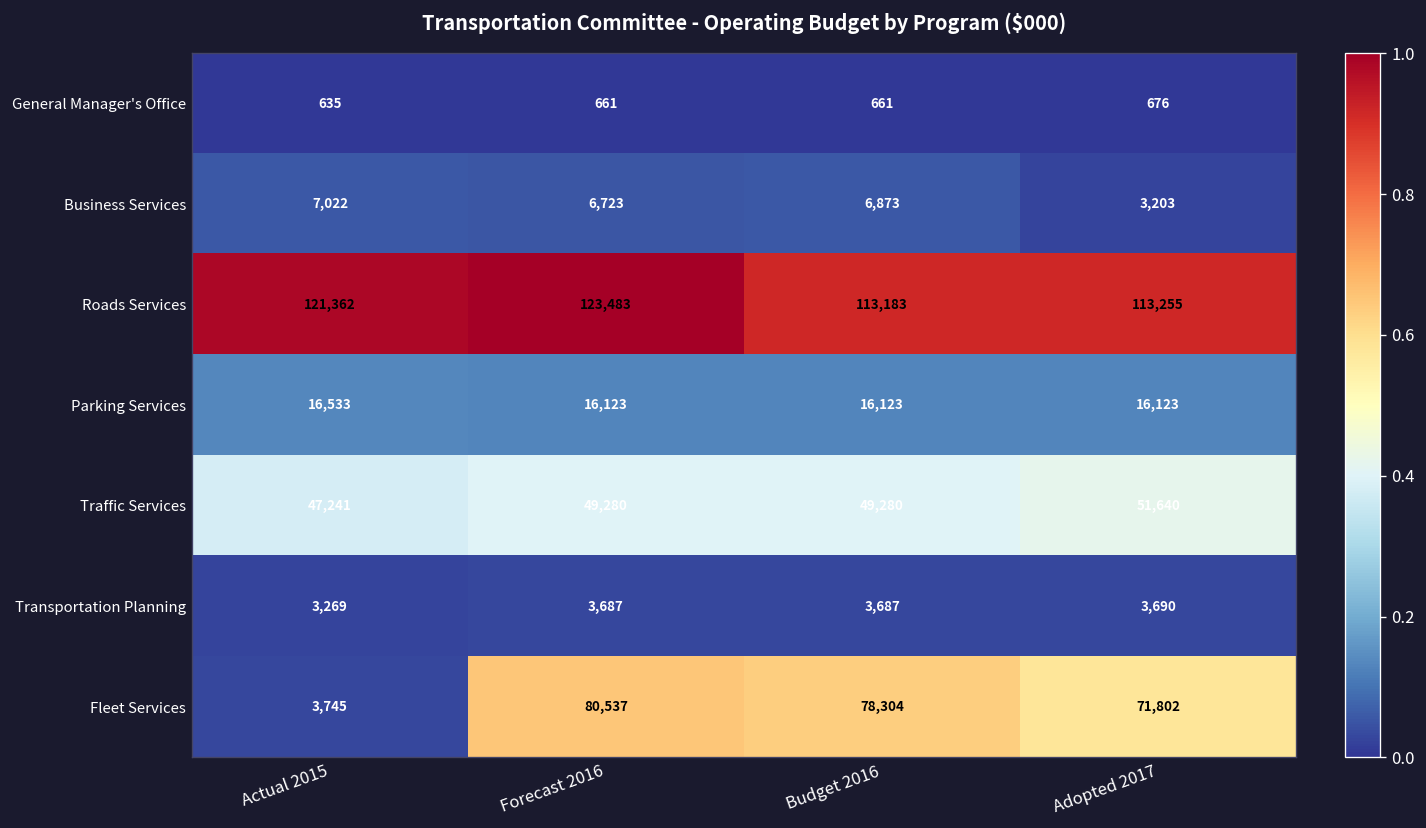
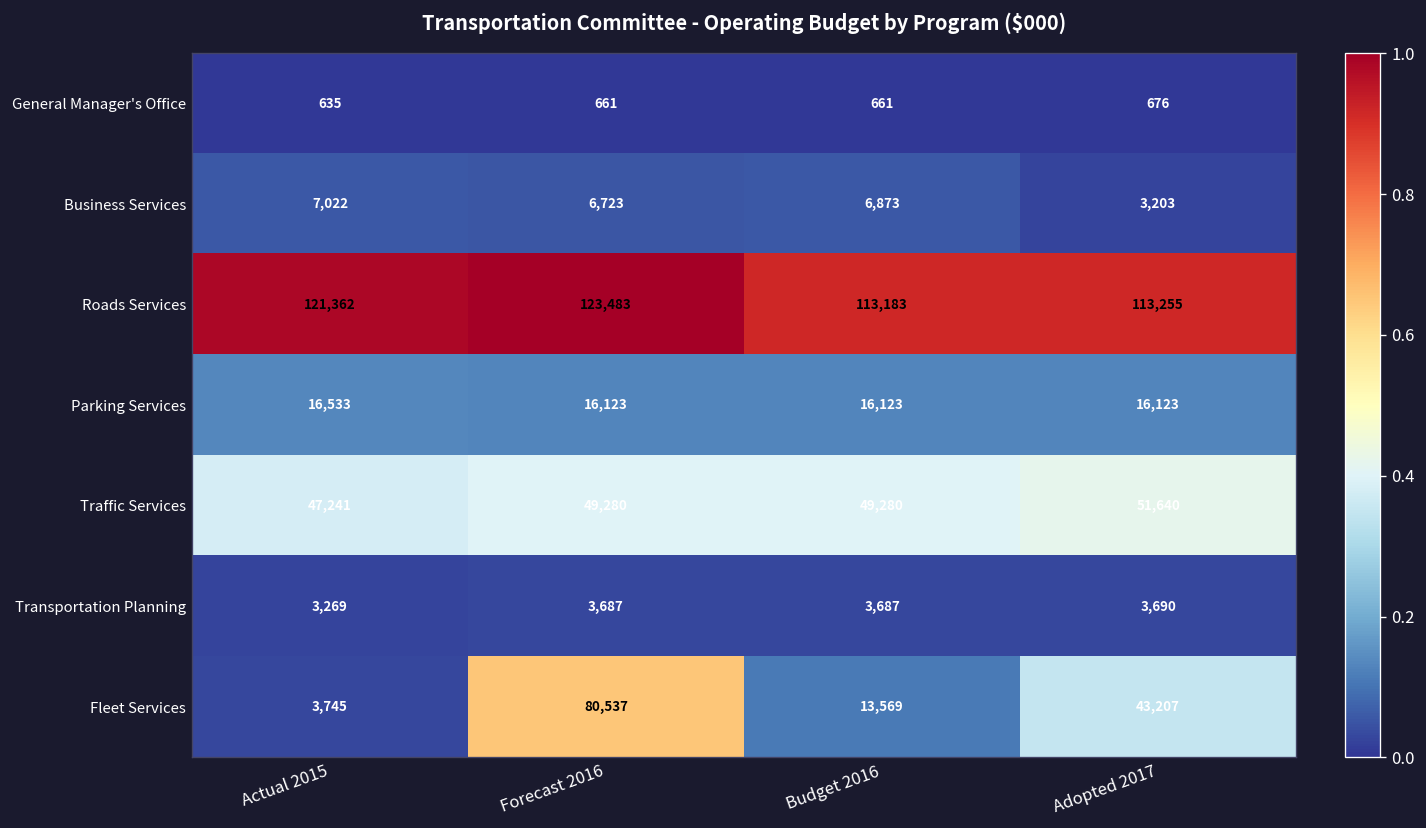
Fleet Services, Budget 2016: 78,304 -> 13,569
Fleet Services, Adopted 2017: 71,802 -> 43,207
